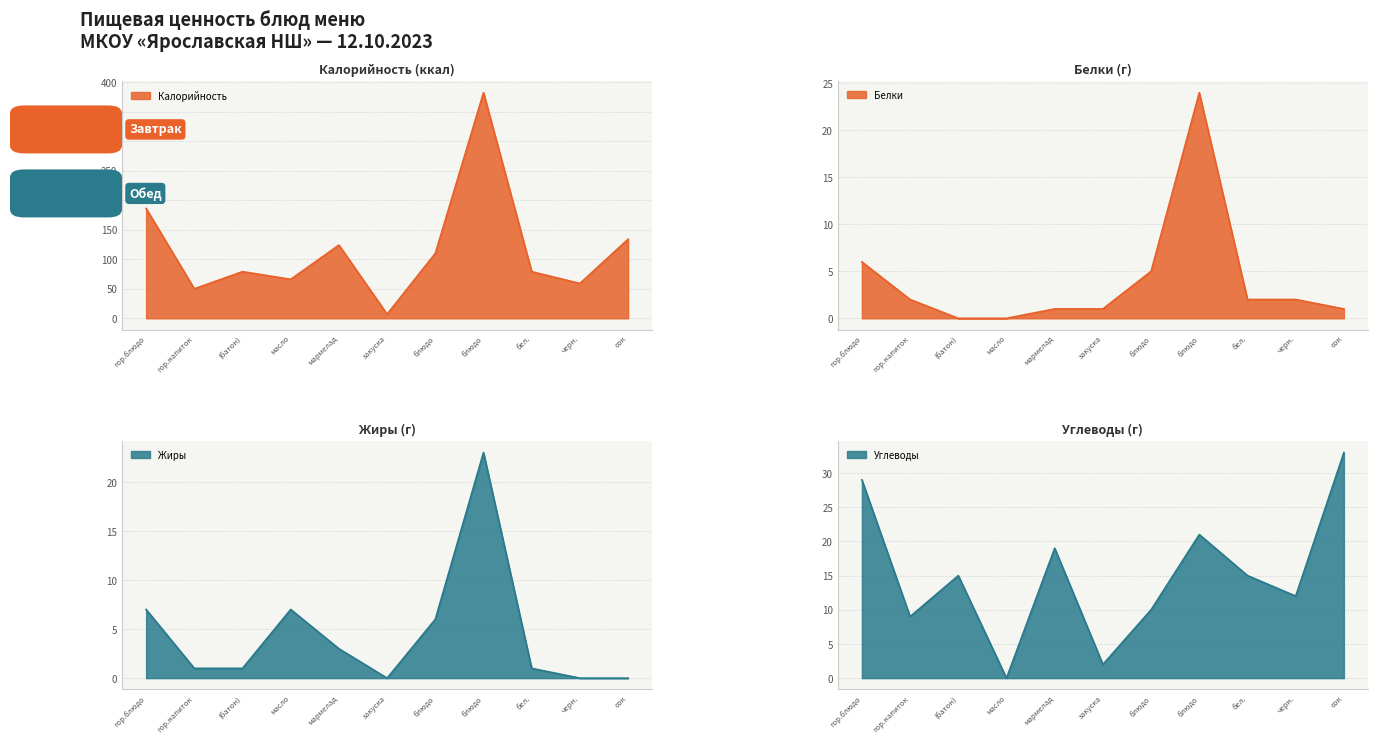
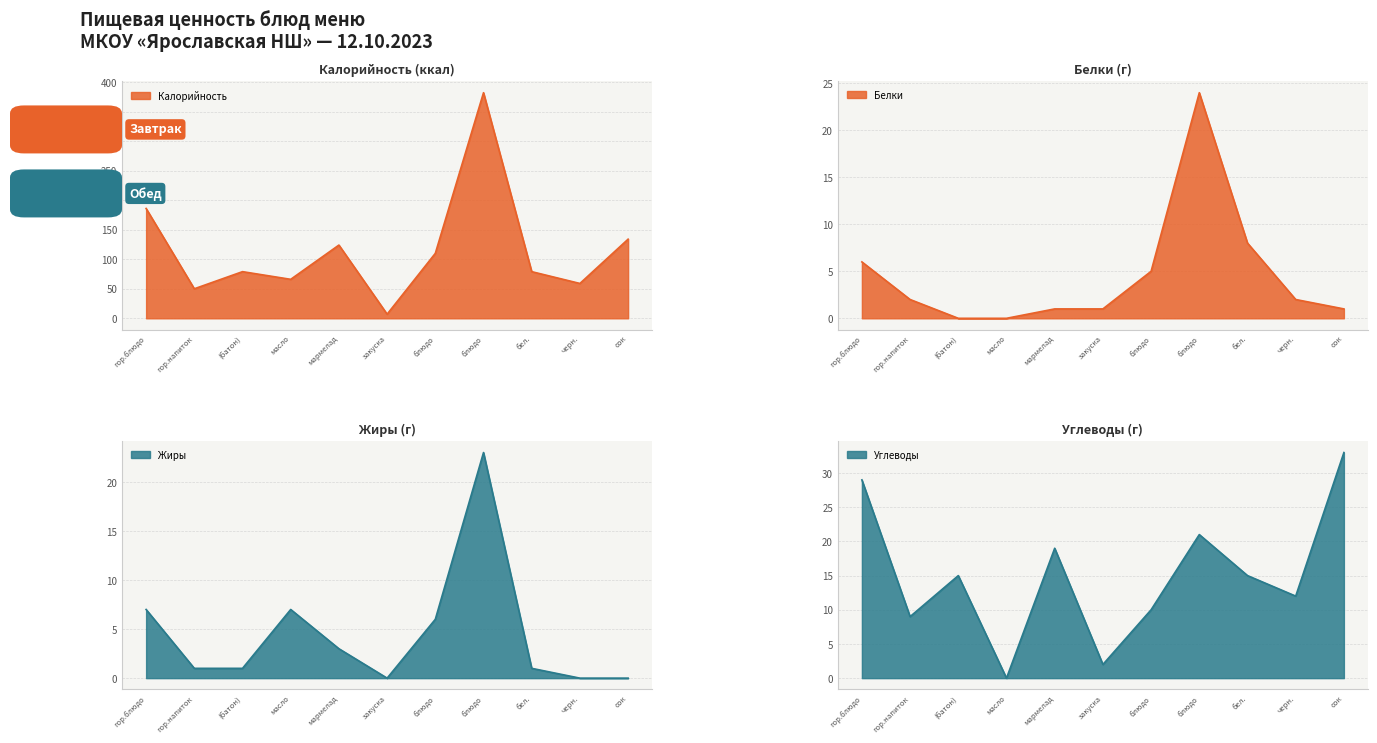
Белки (г), бел.: 2 -> 8
